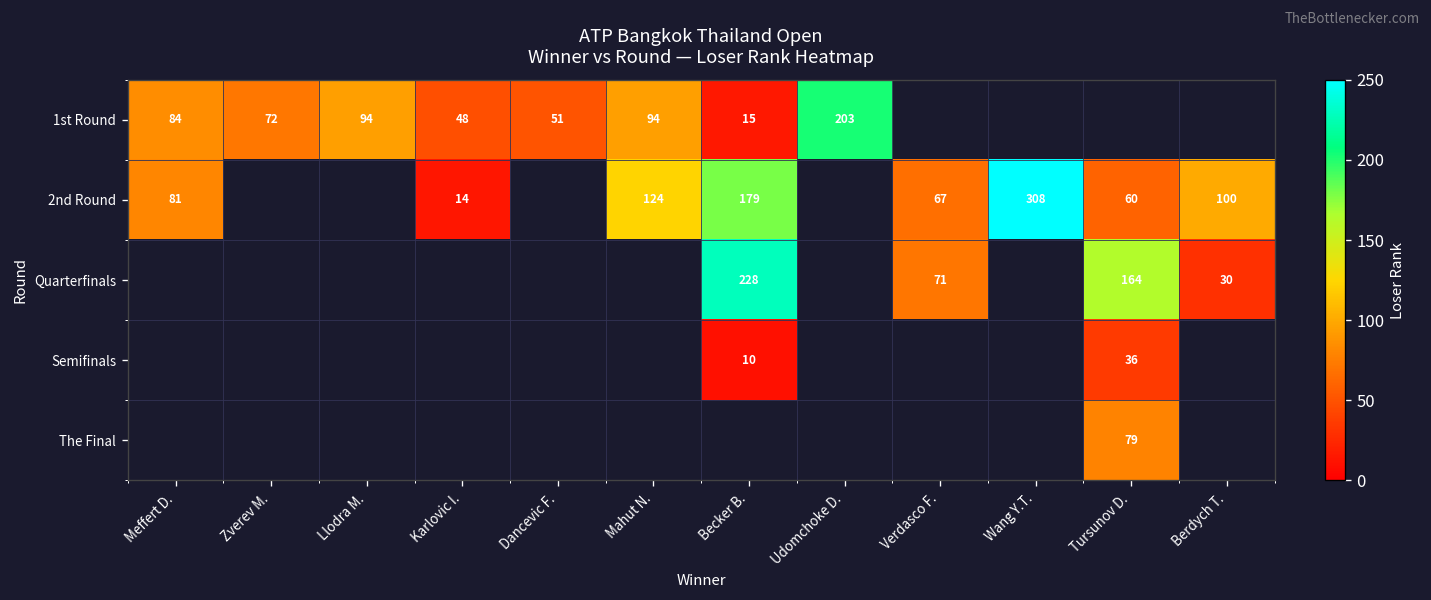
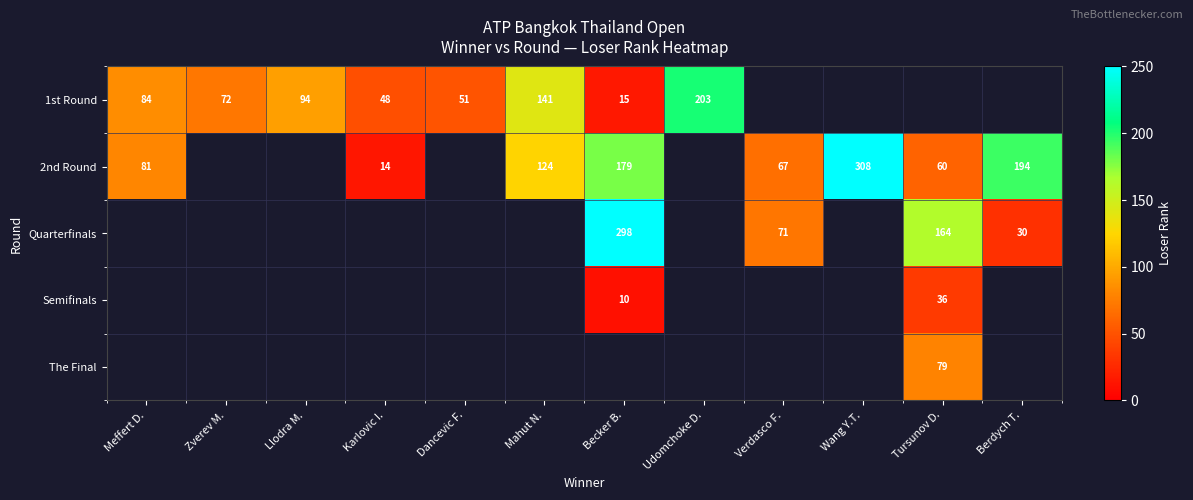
1st Round, Mahut N.: 94 -> 141
2nd Round, Berdych T.: 100 -> 194
Quarterfinals, Becker B.: 228 -> 298
